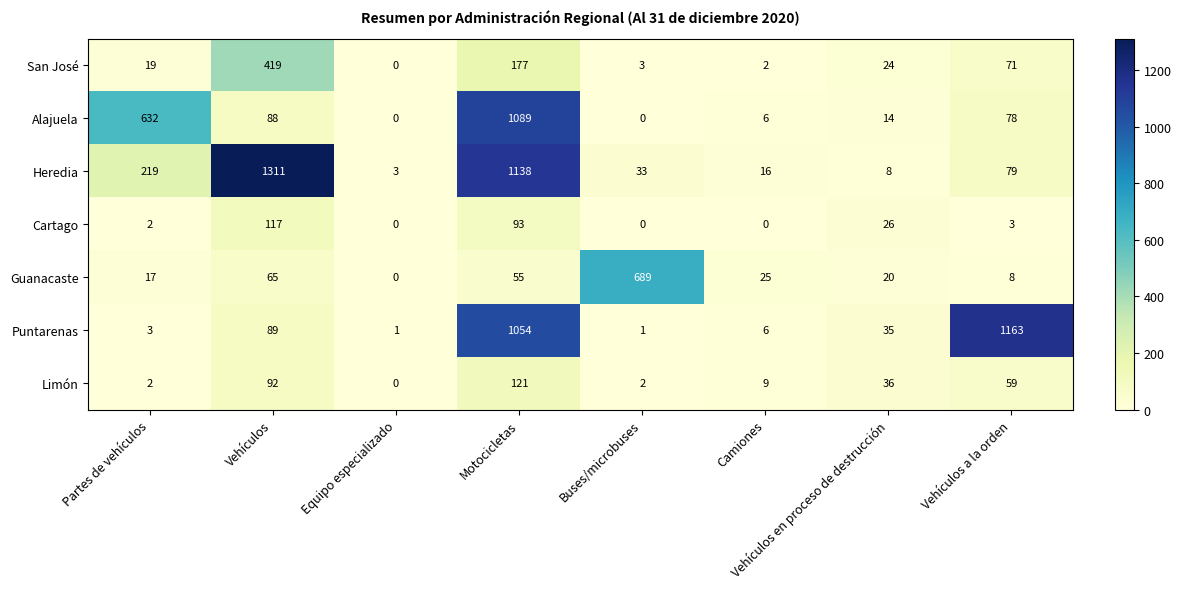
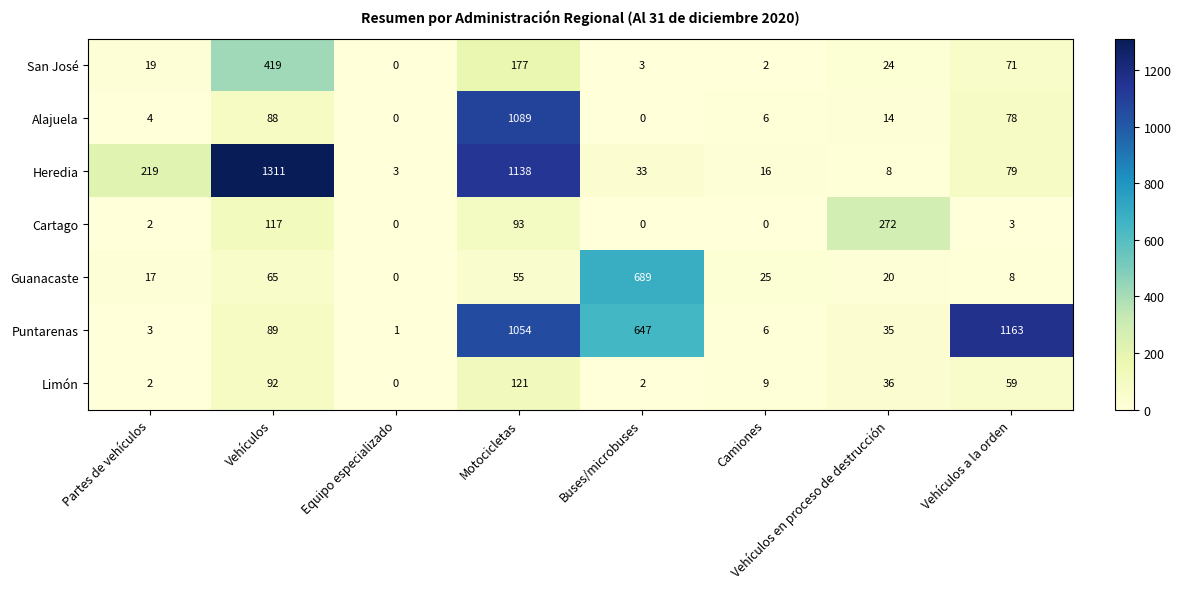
Alajuela, Partes de vehículos: 632 -> 4
Cartago, Vehículos en proceso de destrucción: 26 -> 272
Puntarenas, Buses/microbuses: 1 -> 647
